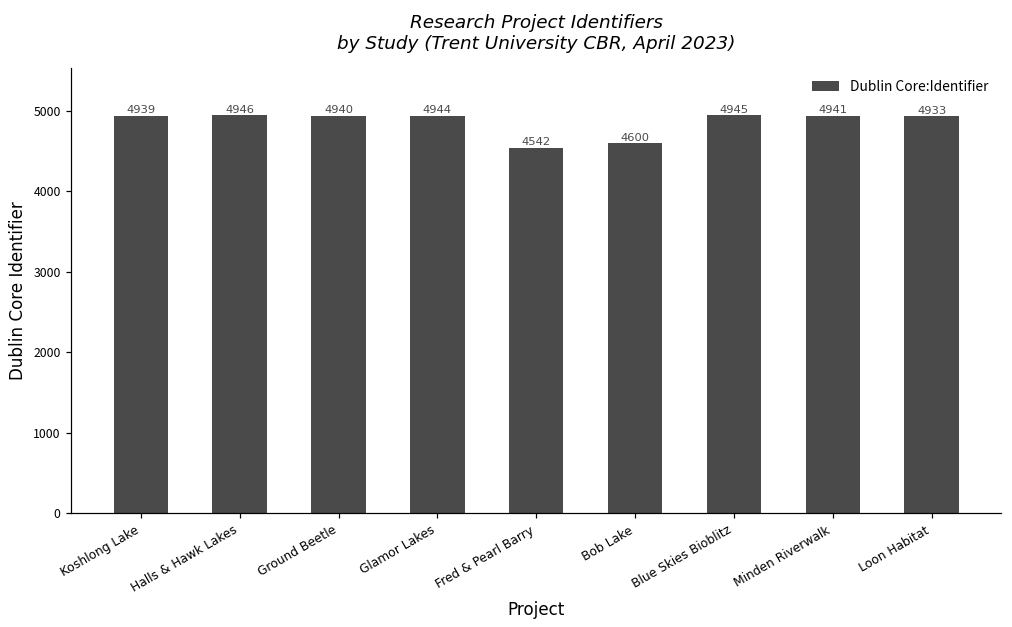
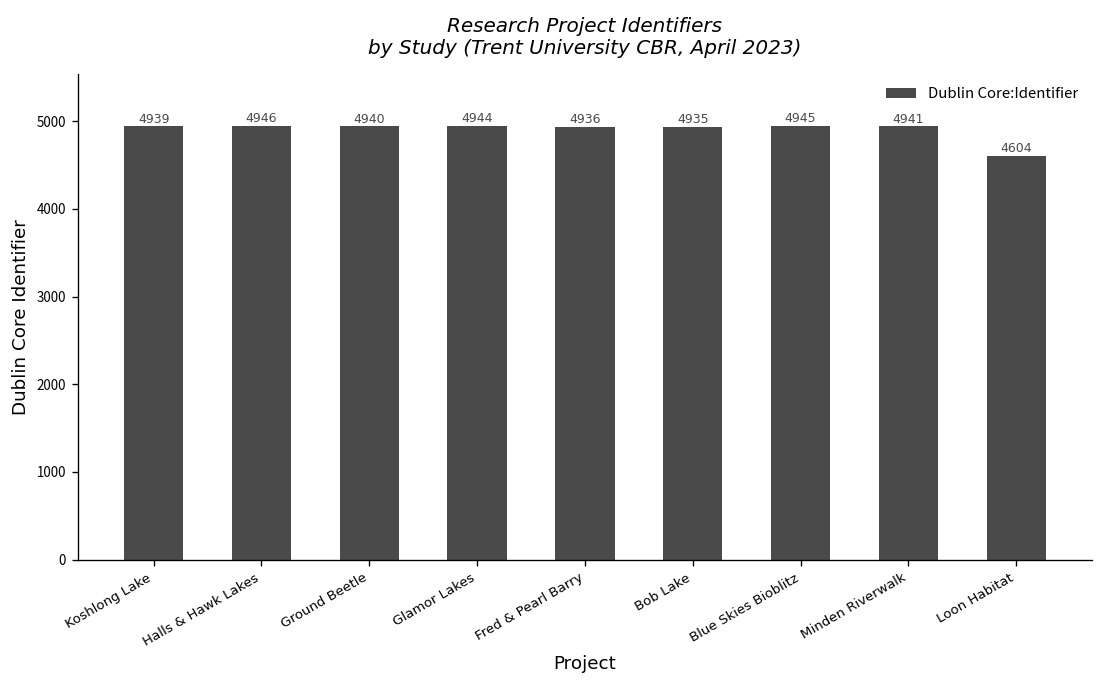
Fred & Pearl Barry: 4542 -> 4936
Bob Lake: 4600 -> 4935
Loon Habitat: 4933 -> 4604
